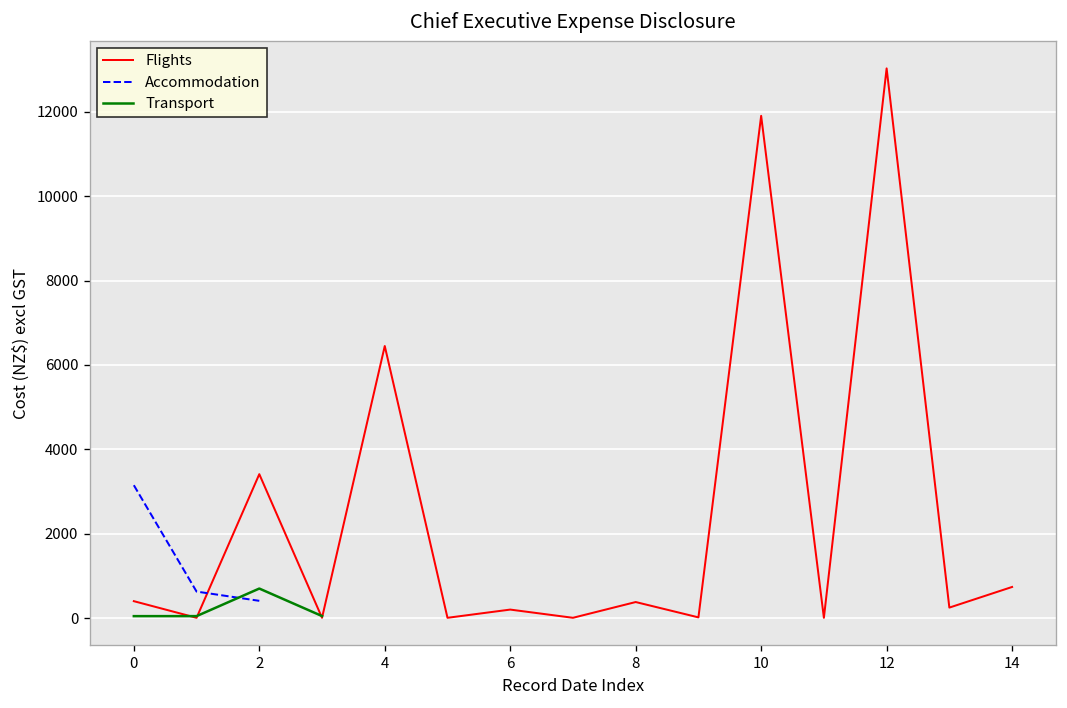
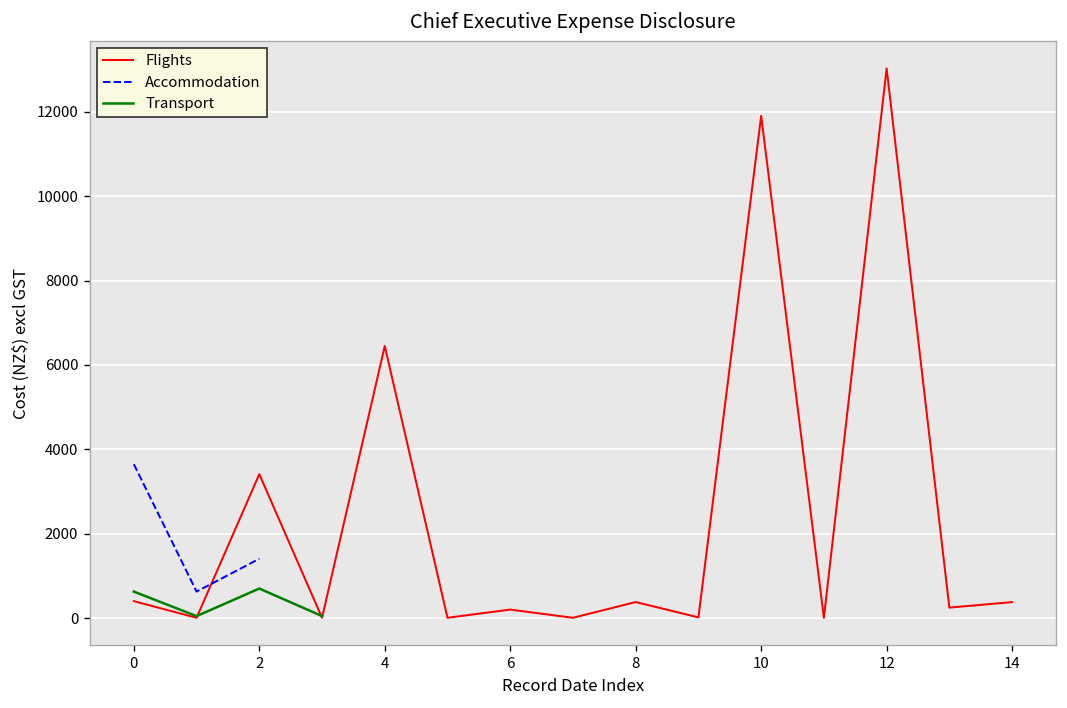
Accommodation, 0: 3200 -> 3600
Transport, 0: 0 -> 600
Accommodation, 2: 400 -> 1400
Flights, 14: 700 -> 400
